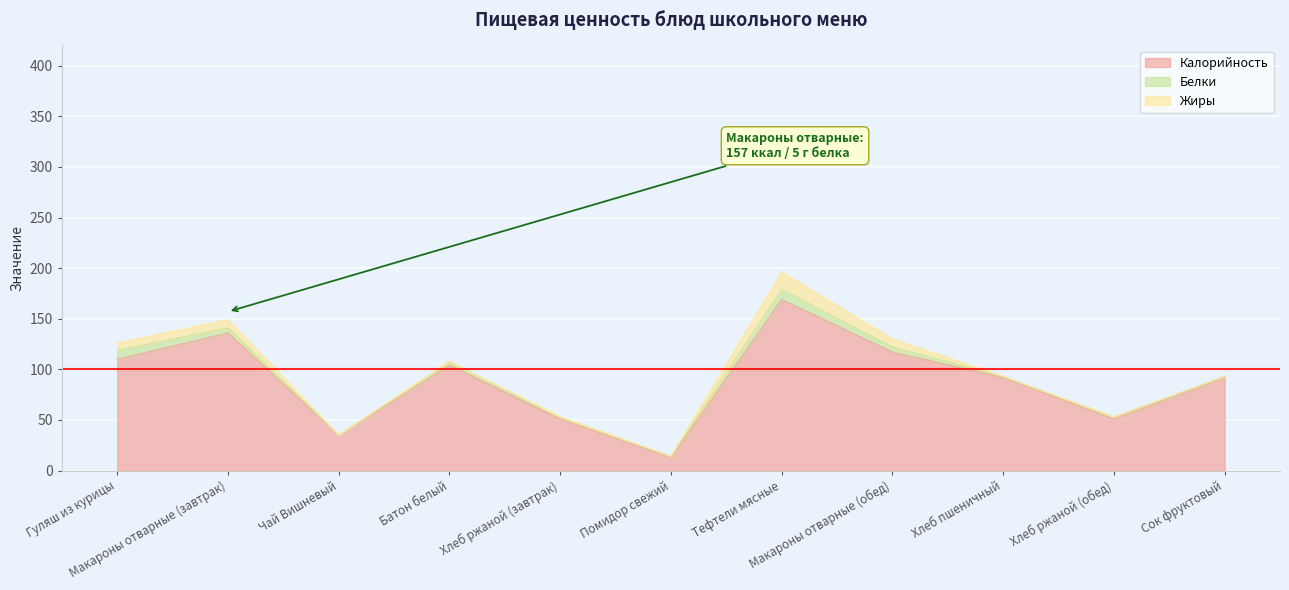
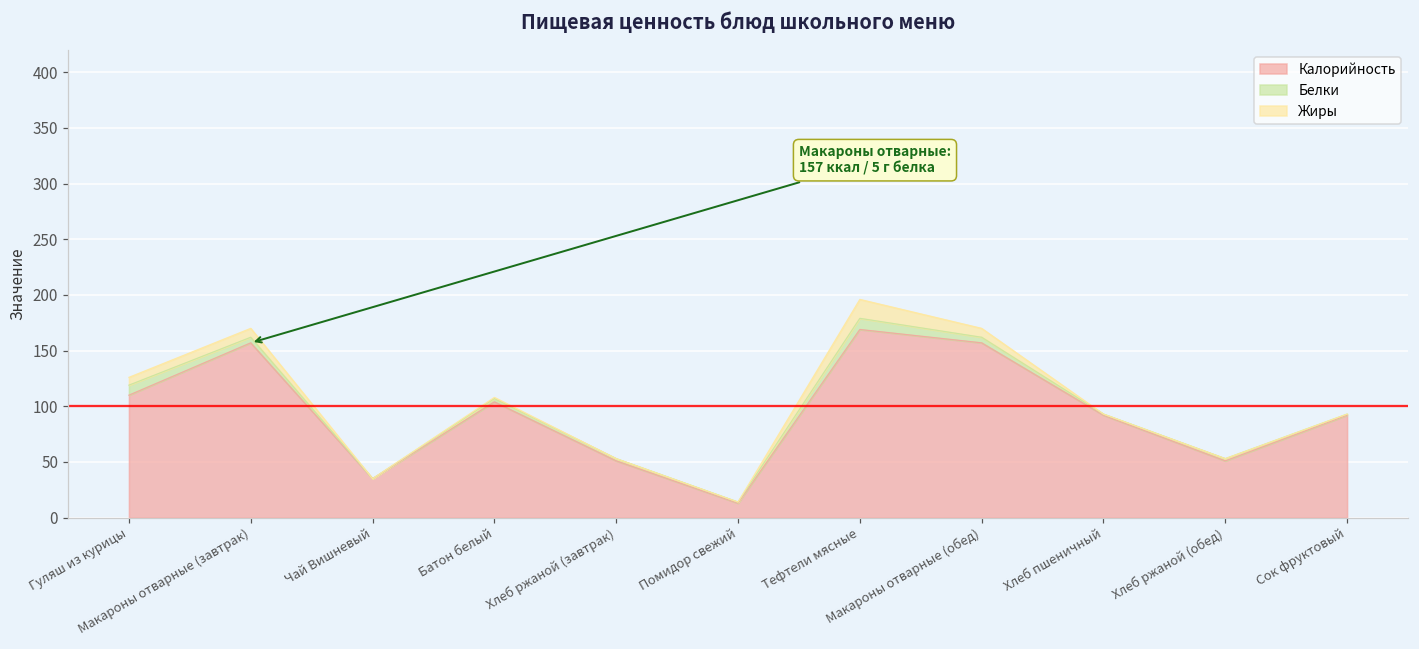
Калорийность, Макароны отварные (завтрак): 136 -> 157
Калорийность, Макароны отварные (обед): 117 -> 157
